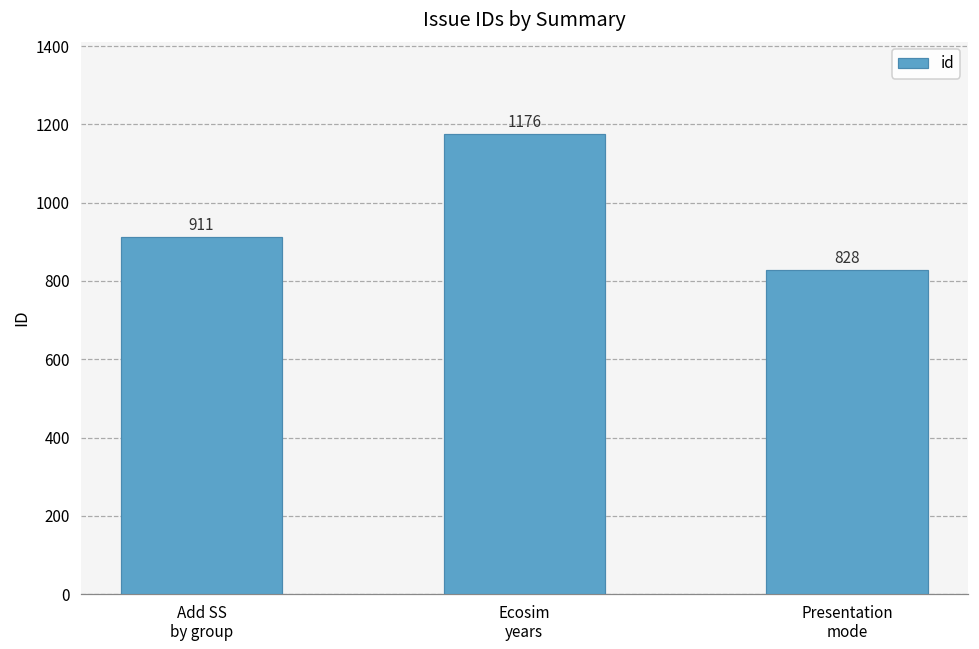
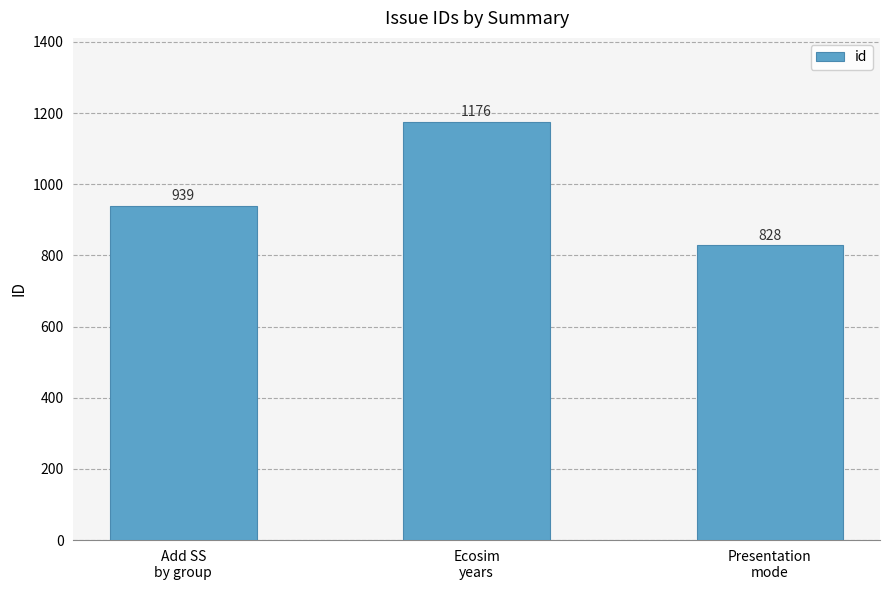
Add SS by group: 911 -> 939
